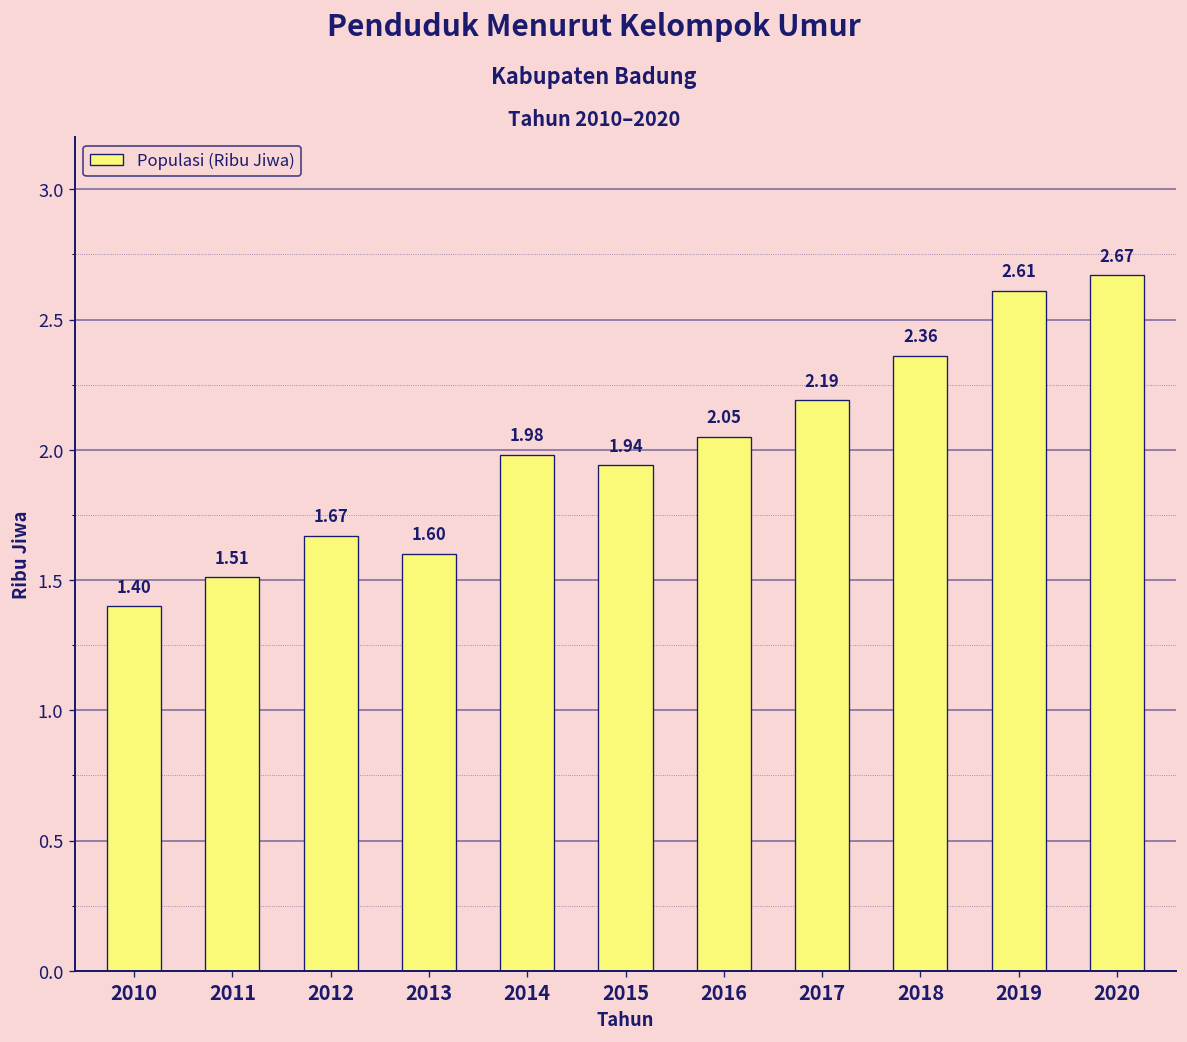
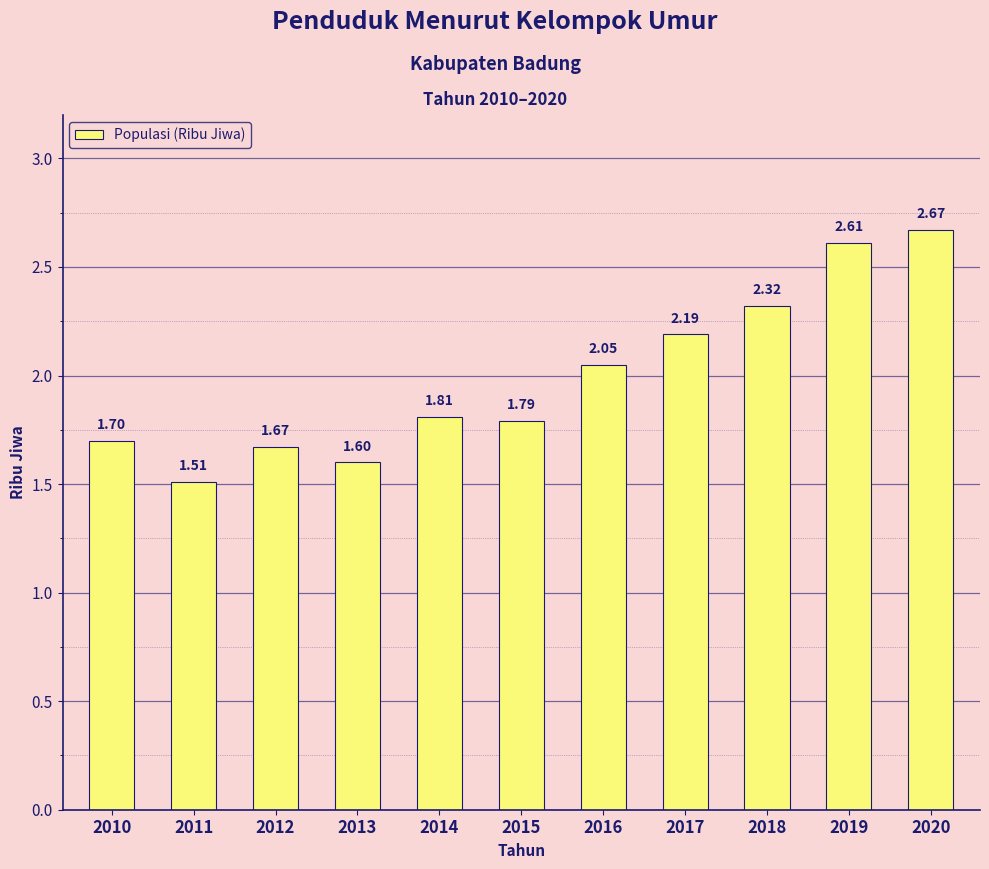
2010: 1.40 -> 1.70
2014: 1.98 -> 1.81
2015: 1.94 -> 1.79
2018: 2.36 -> 2.32
